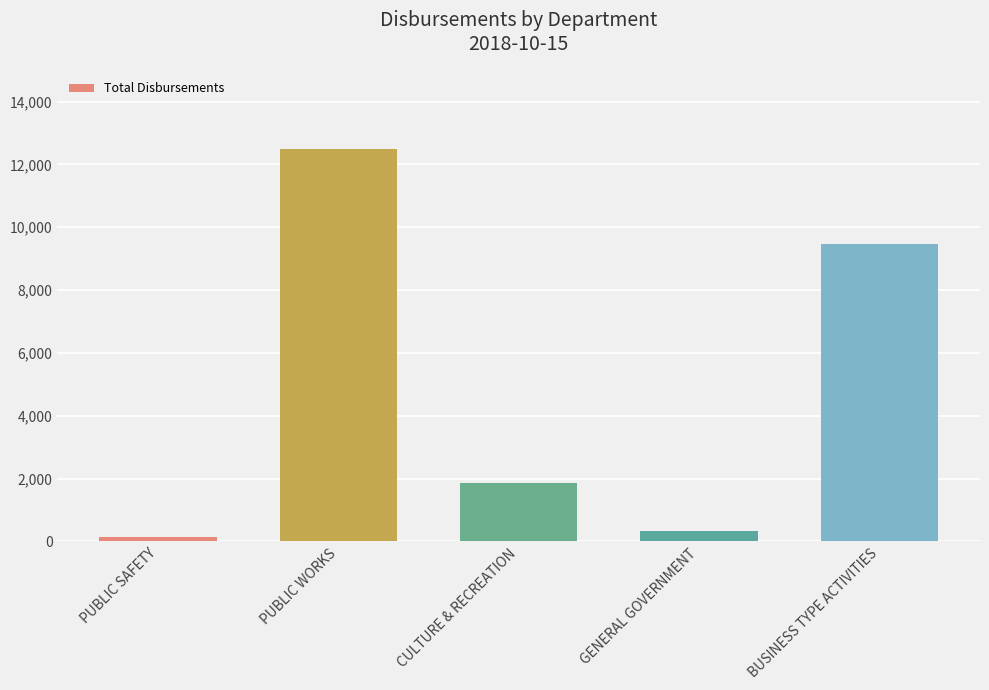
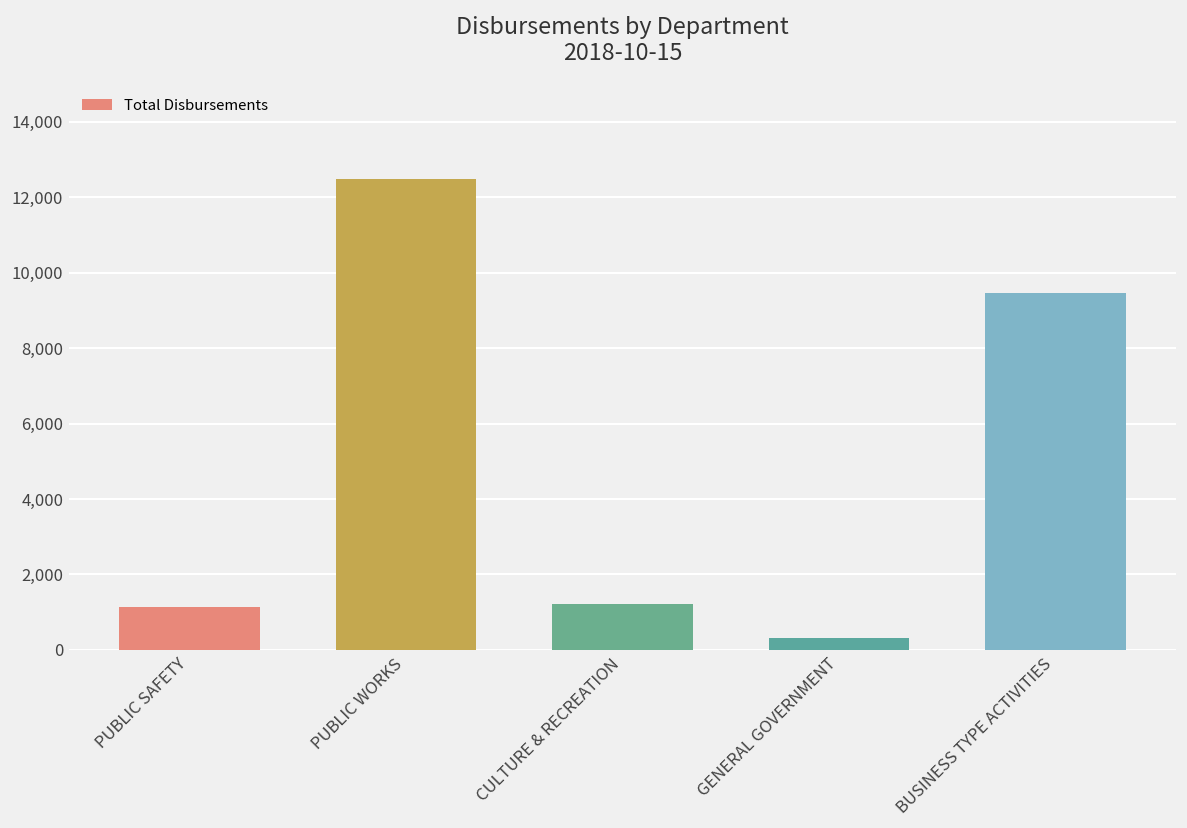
PUBLIC SAFETY: 200 -> 1,100
CULTURE & RECREATION: 1,900 -> 1,200
